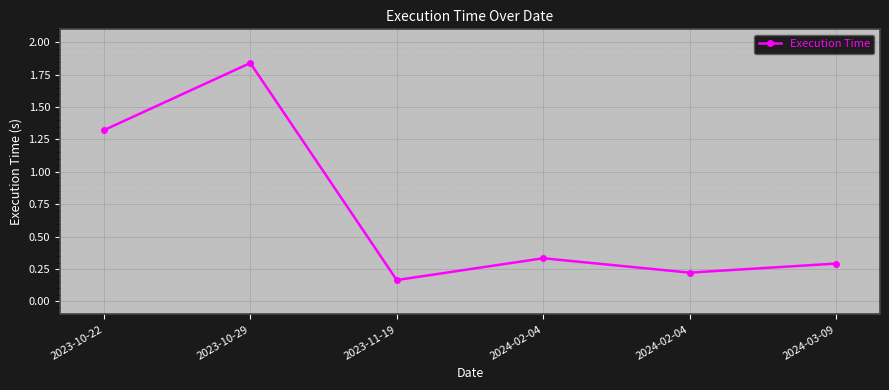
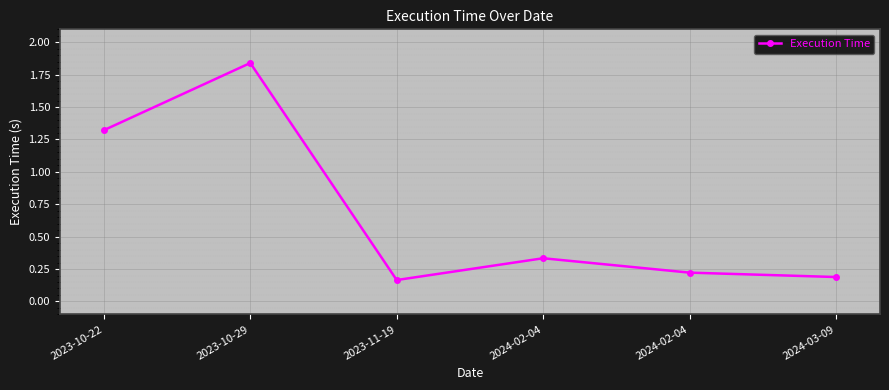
2024-03-09: 0.29 -> 0.19
